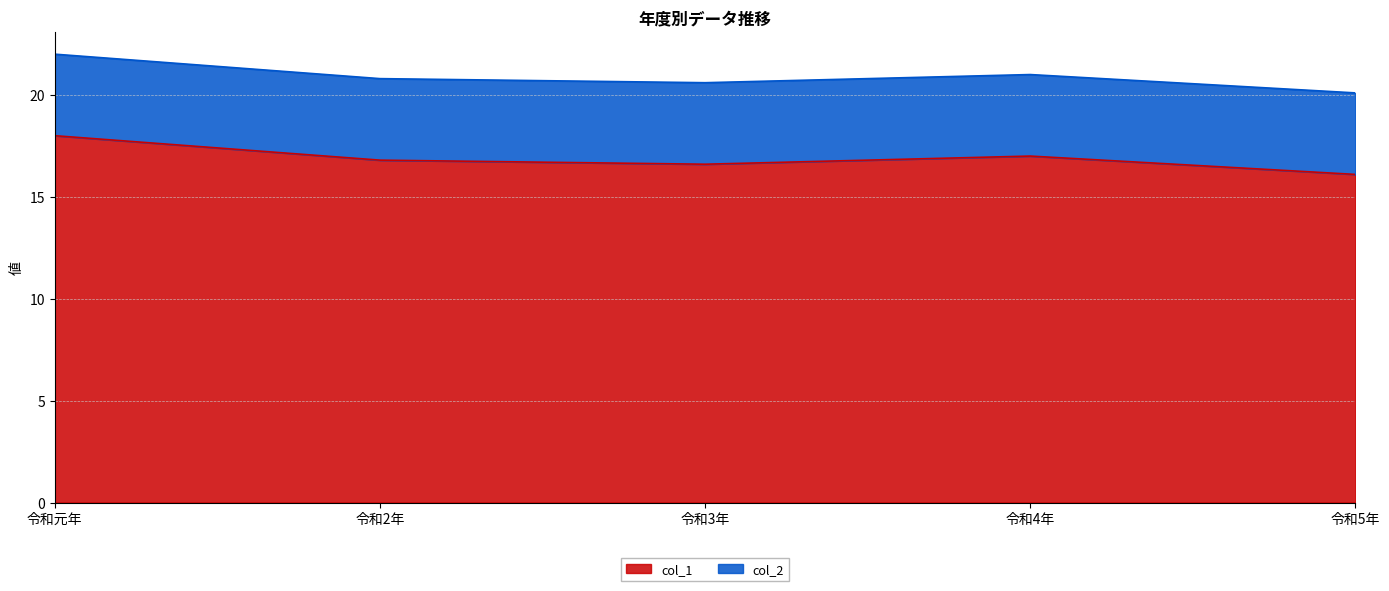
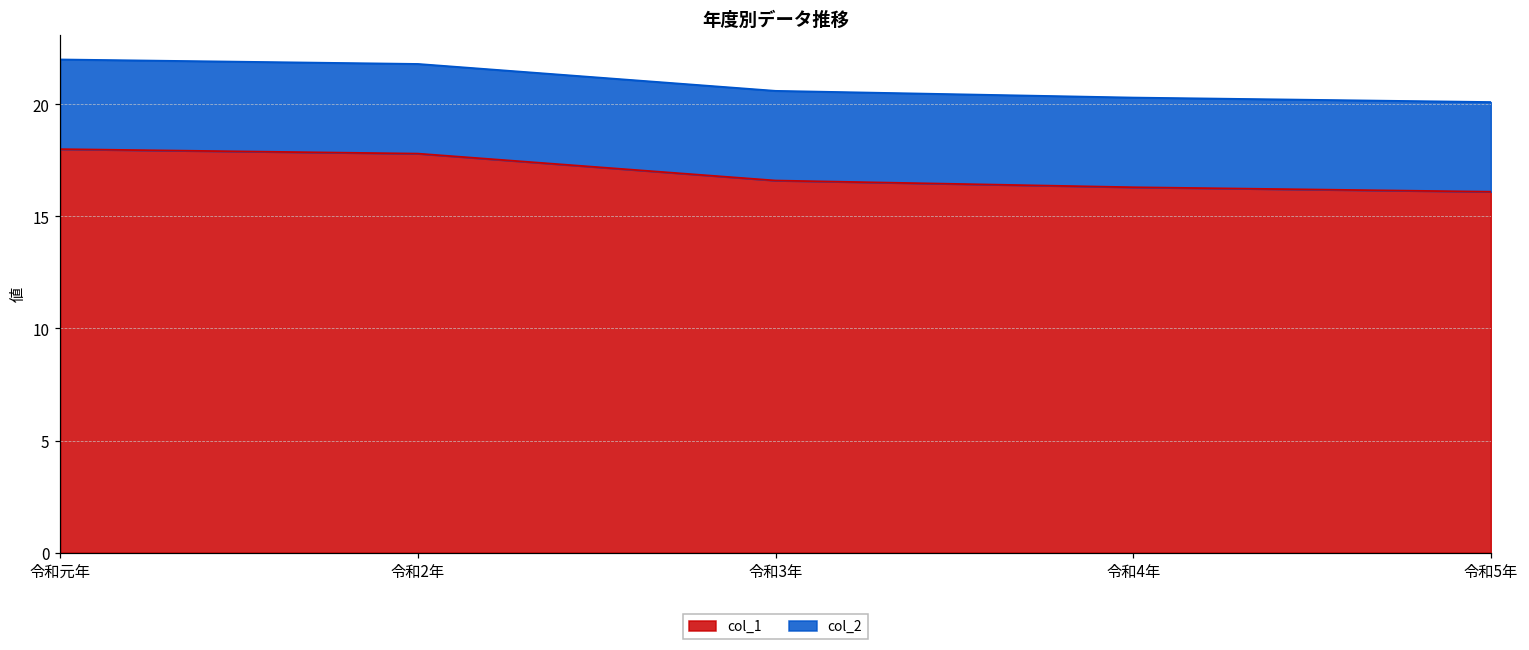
col_1, 令和2年: 16.8 -> 17.8
col_1, 令和4年: 17.0 -> 16.3
